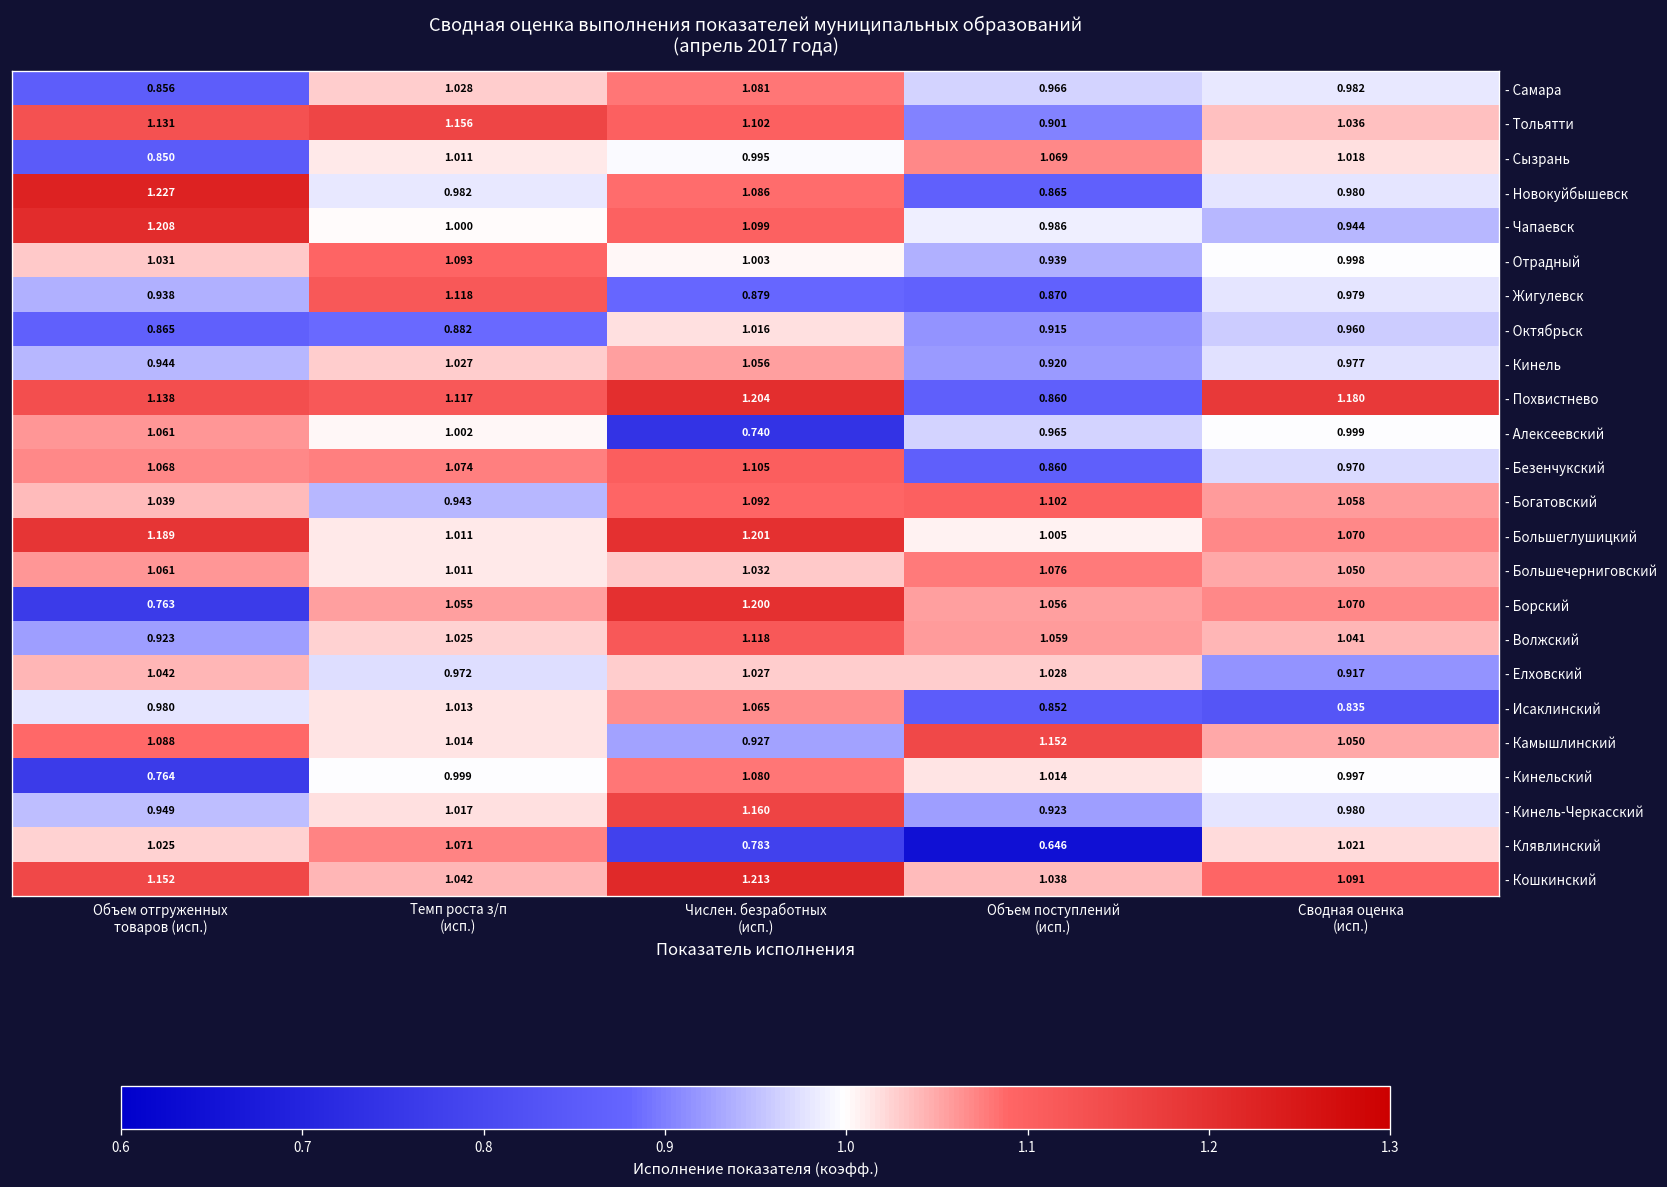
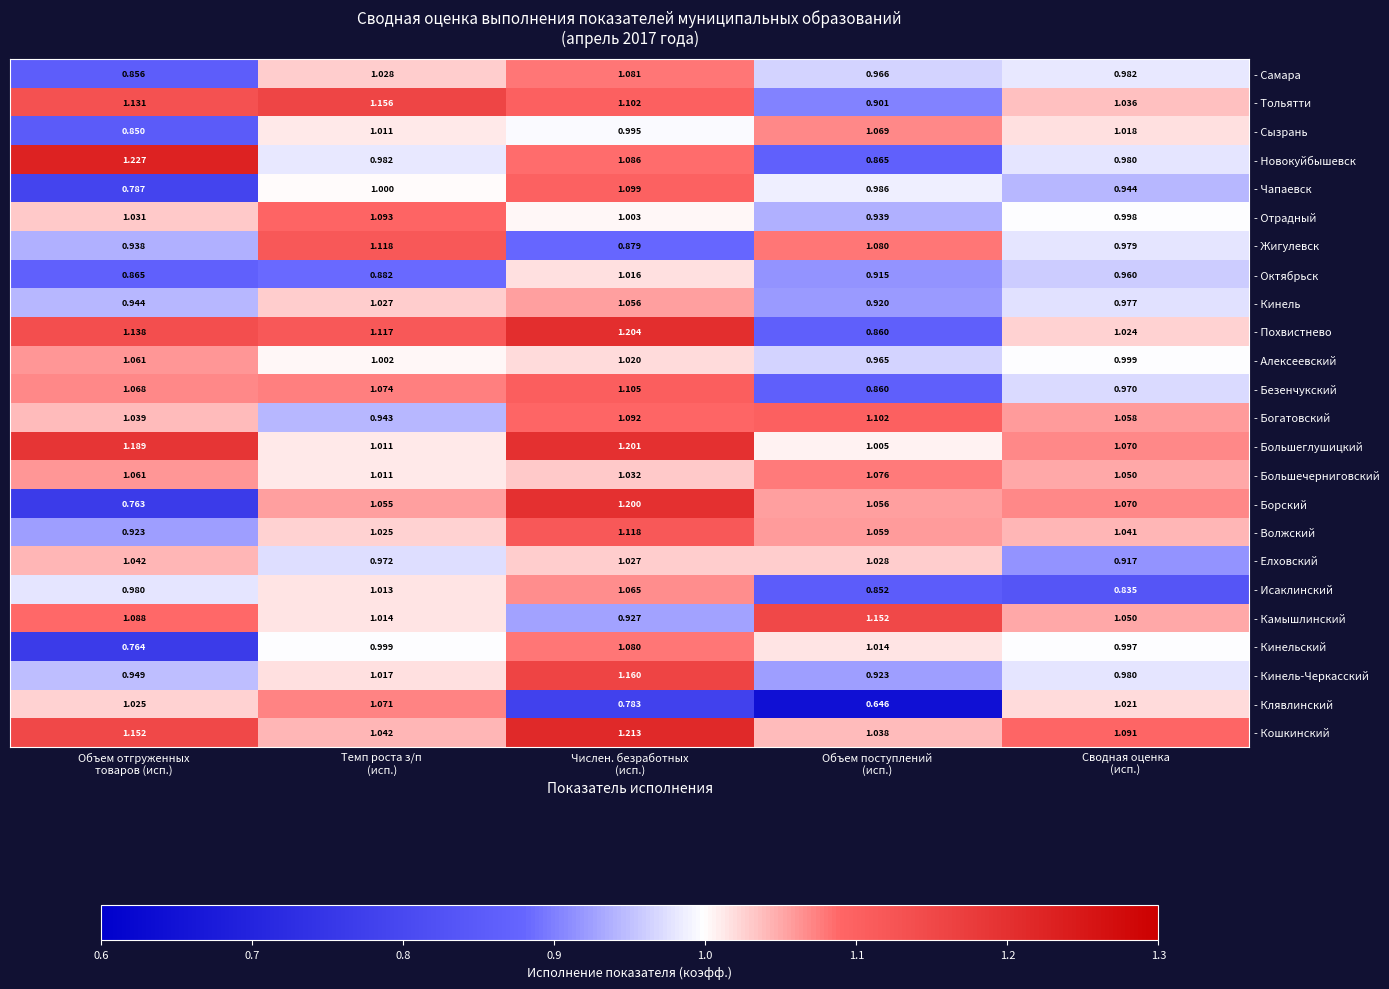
- Чапаевск, Объем отгруженных товаров (исп.): 1.208 -> 0.787
- Жигулевск, Объем поступлений (исп.): 0.870 -> 1.080
- Похвистнево, Сводная оценка (исп.): 1.180 -> 1.024
- Алексеевский, Числен. безработных (исп.): 0.740 -> 1.020
